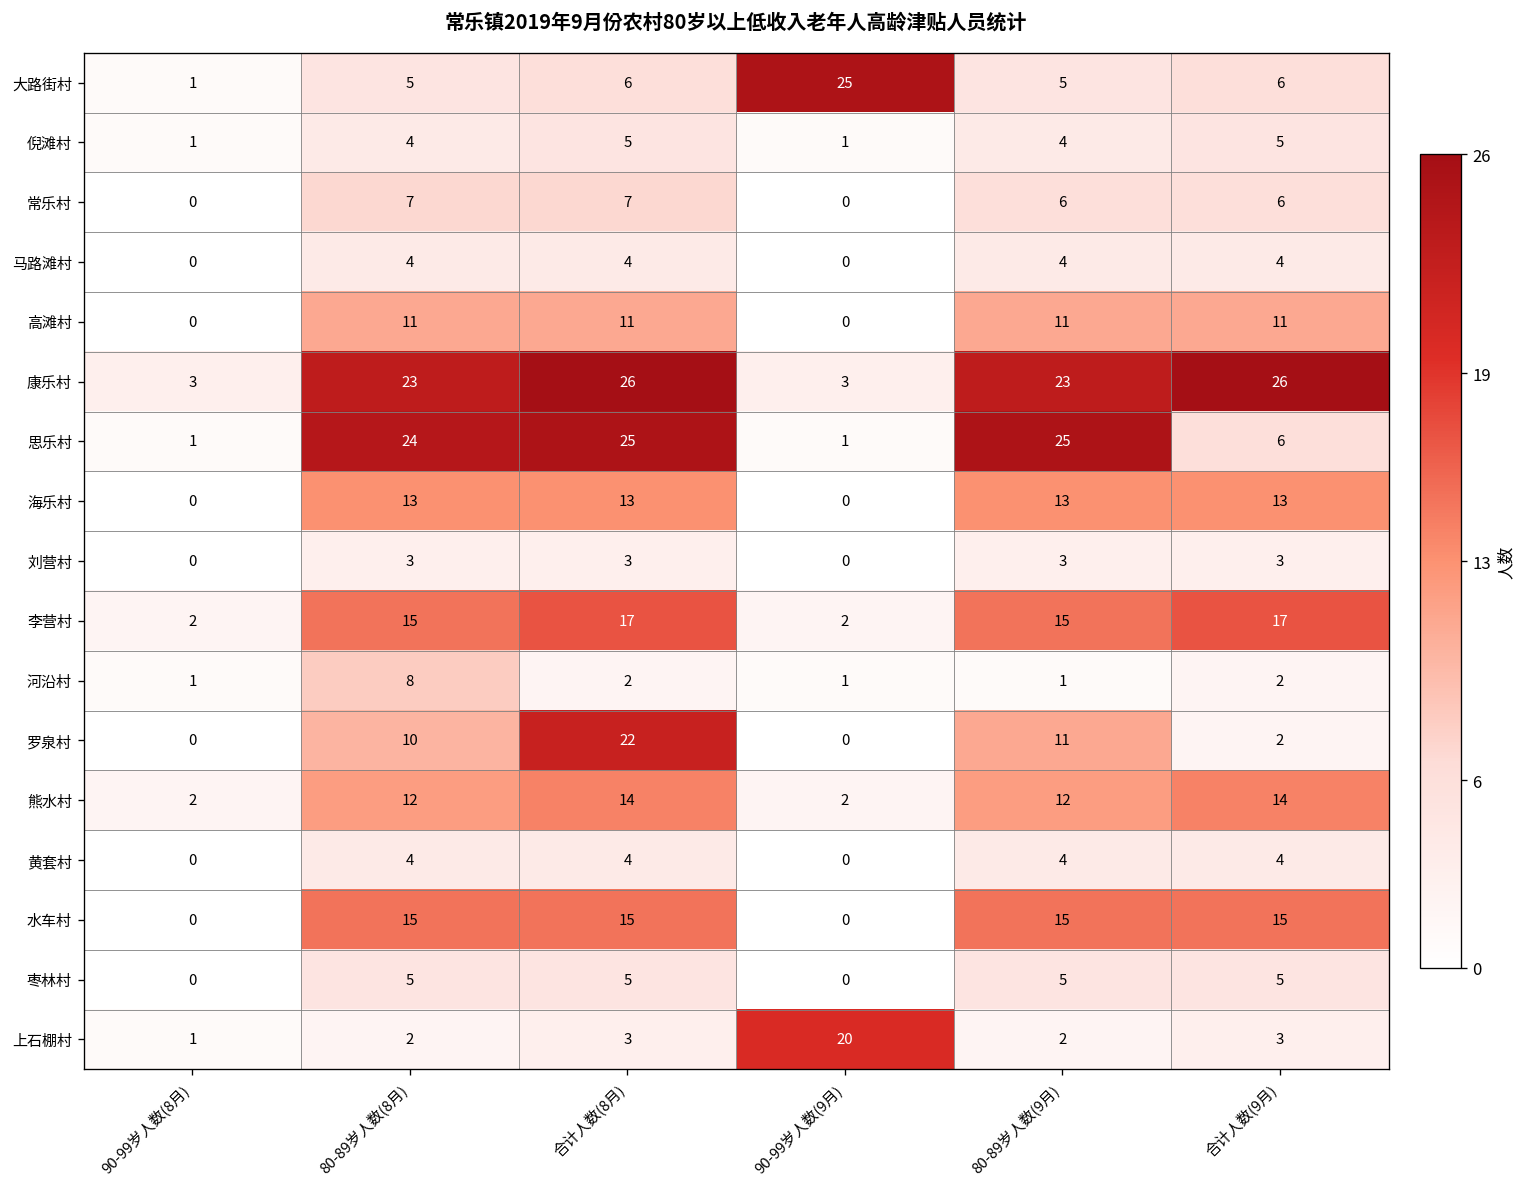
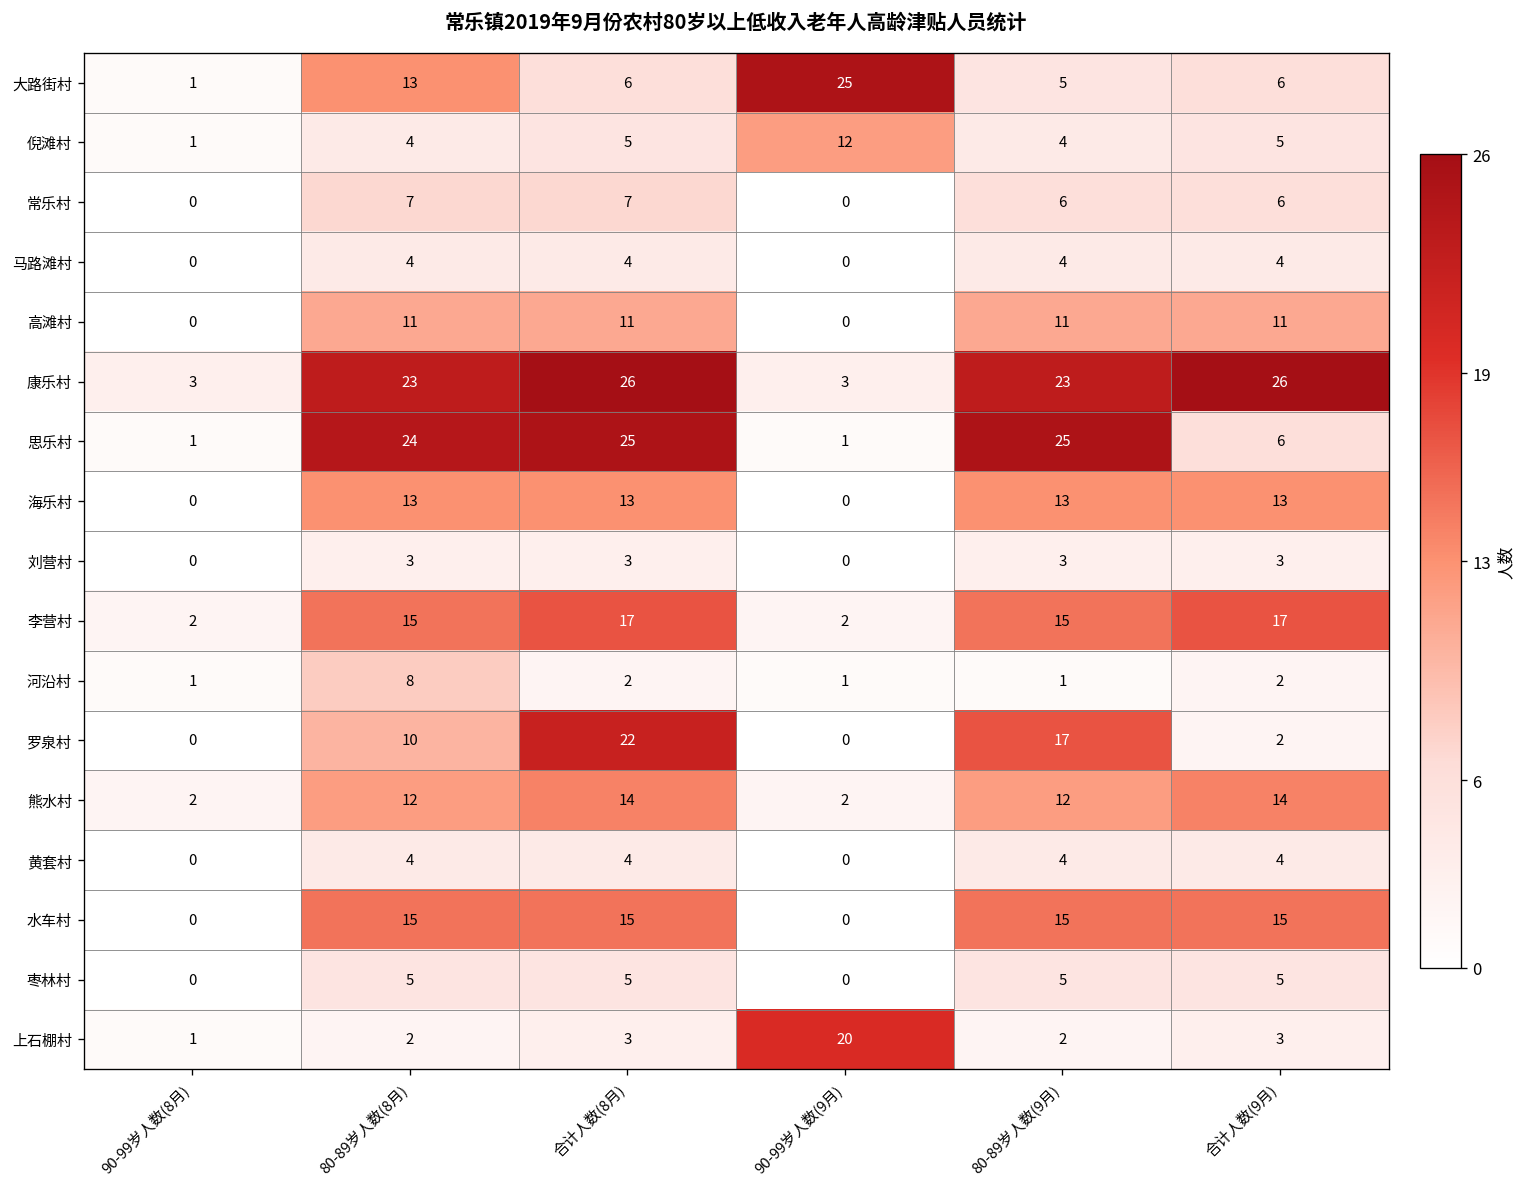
大路街村, 80-89岁人数(8月): 5 -> 13
倪滩村, 90-99岁人数(9月): 1 -> 12
罗泉村, 80-89岁人数(9月): 11 -> 17
